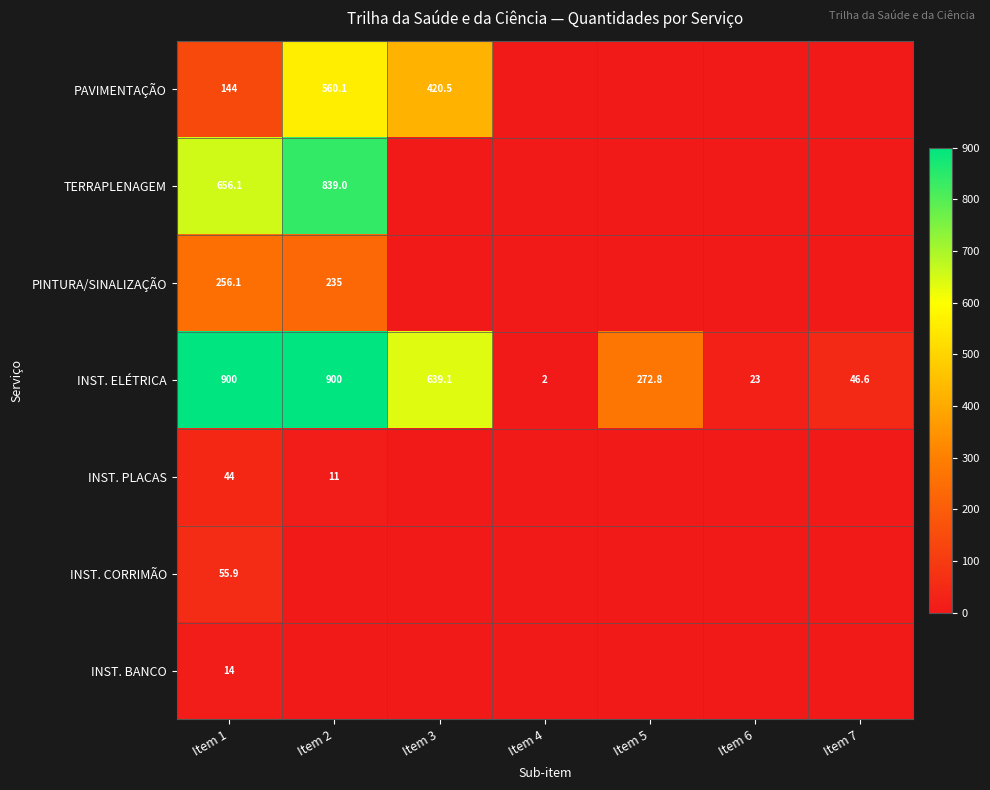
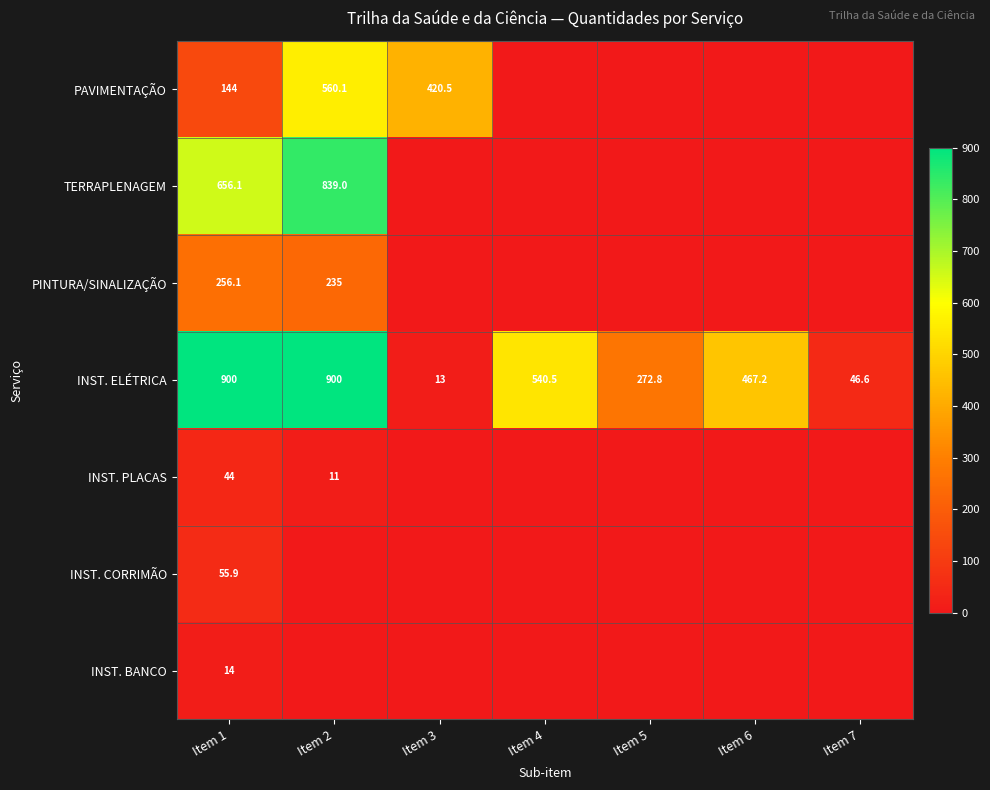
INST. ELÉTRICA, Item 3: 639.1 -> 13
INST. ELÉTRICA, Item 4: 2 -> 540.5
INST. ELÉTRICA, Item 6: 23 -> 467.2
